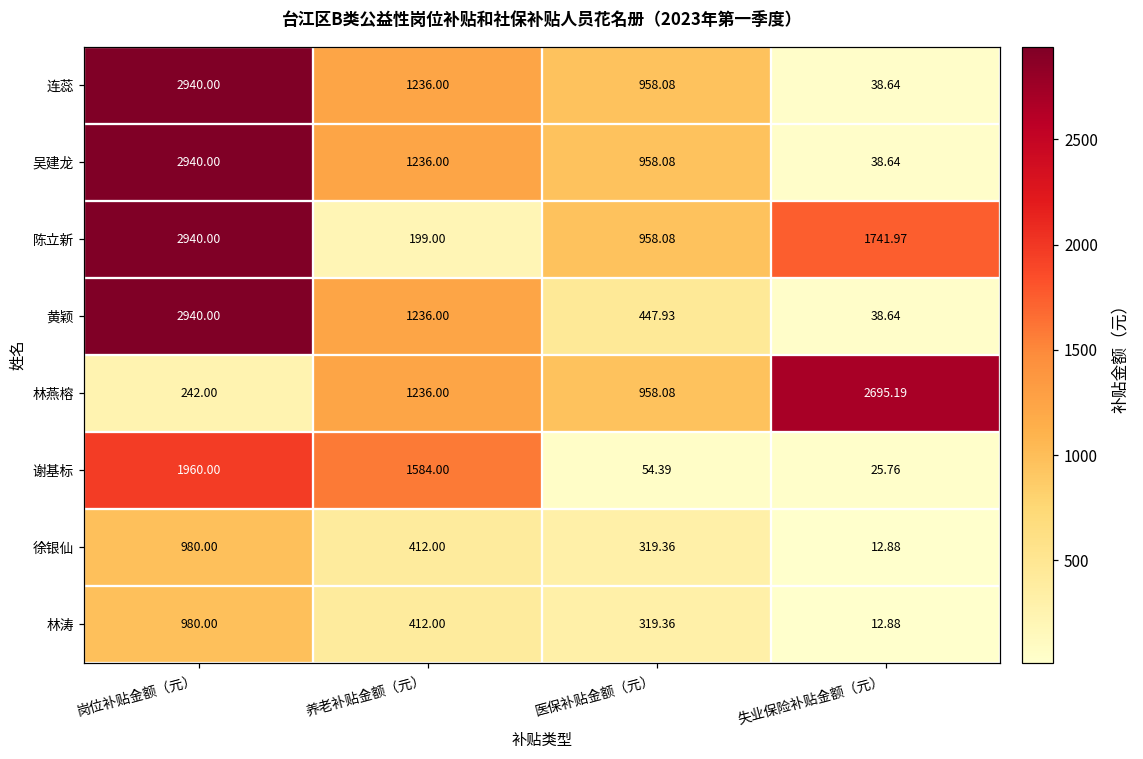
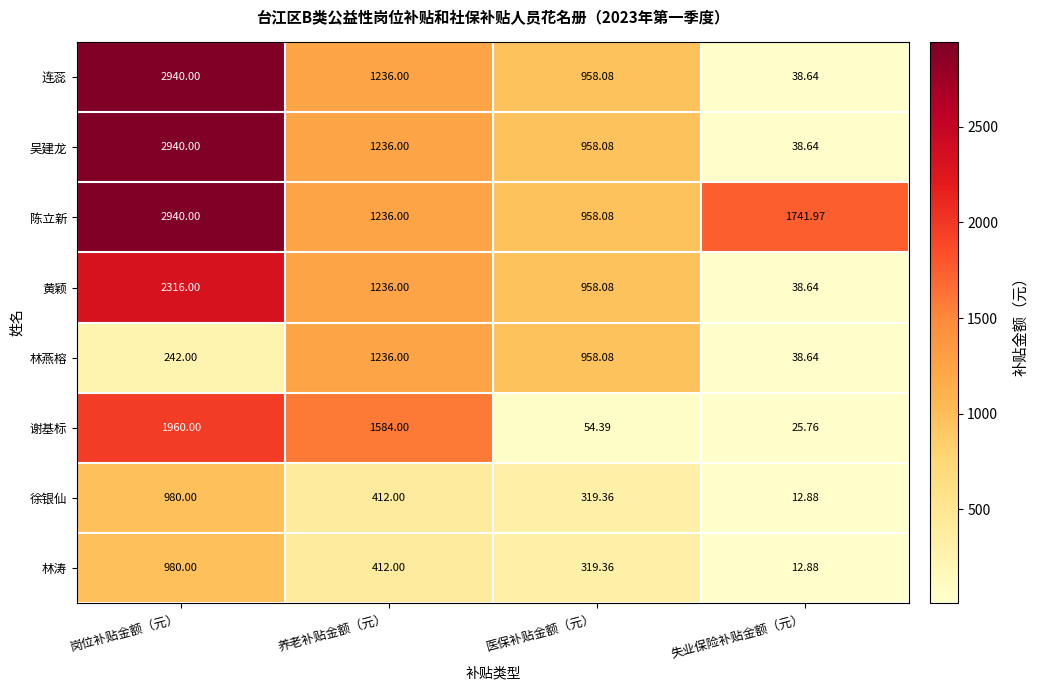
陈立新, 养老补贴金额（元）: 199.00 -> 1236.00
黄颖, 岗位补贴金额（元）: 2940.00 -> 2316.00
黄颖, 医保补贴金额（元）: 447.93 -> 958.08
林燕榕, 失业保险补贴金额（元）: 2695.19 -> 38.64
